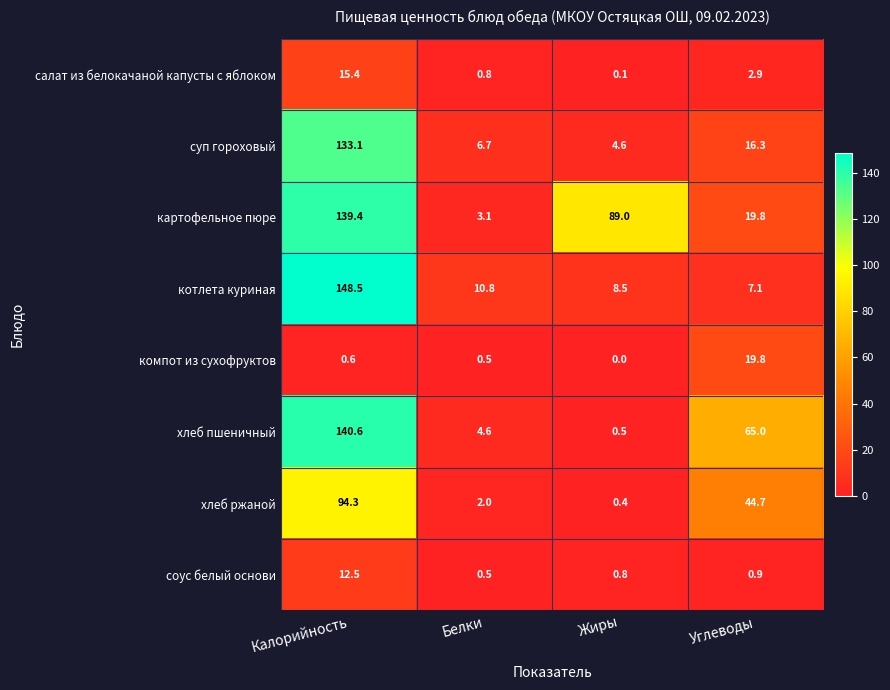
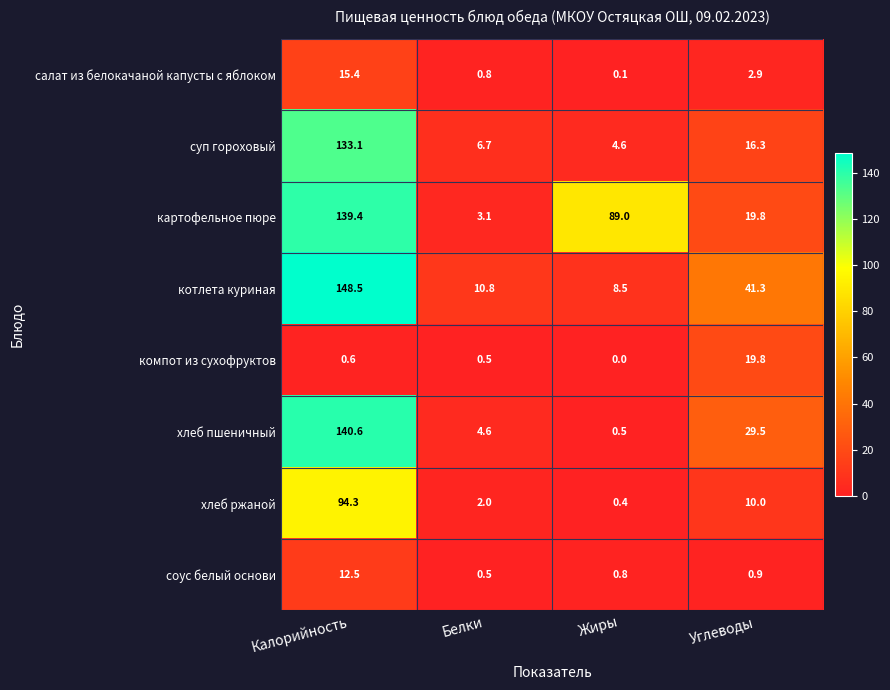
котлета куриная, Углеводы: 7.1 -> 41.3
хлеб пшеничный, Углеводы: 65.0 -> 29.5
хлеб ржаной, Углеводы: 44.7 -> 10.0
